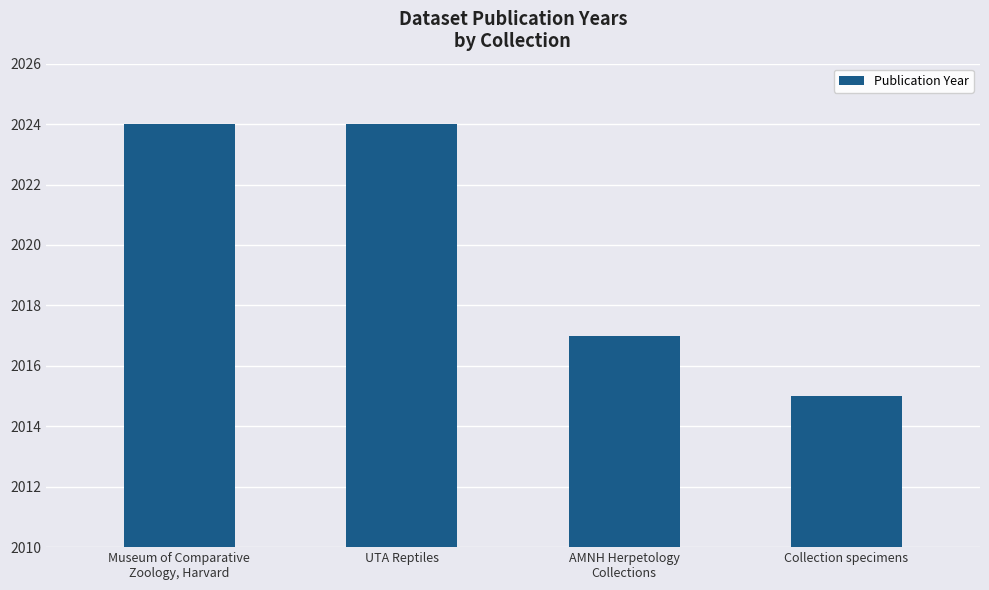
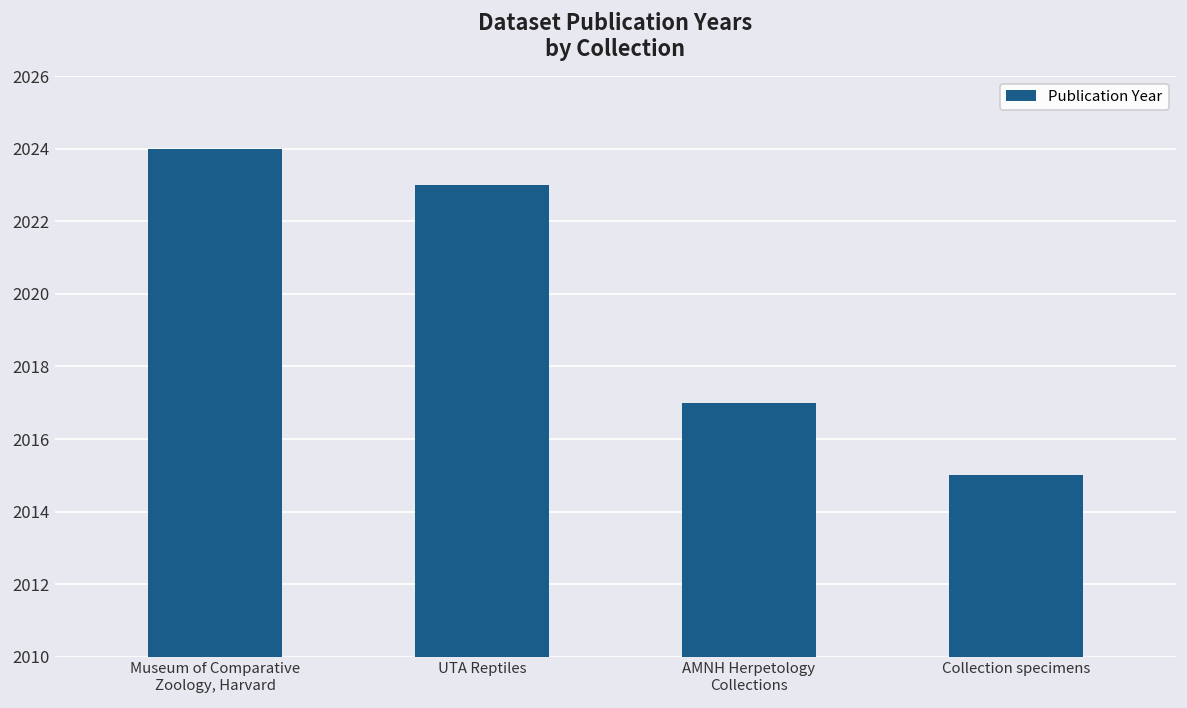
UTA Reptiles: 2024 -> 2023
